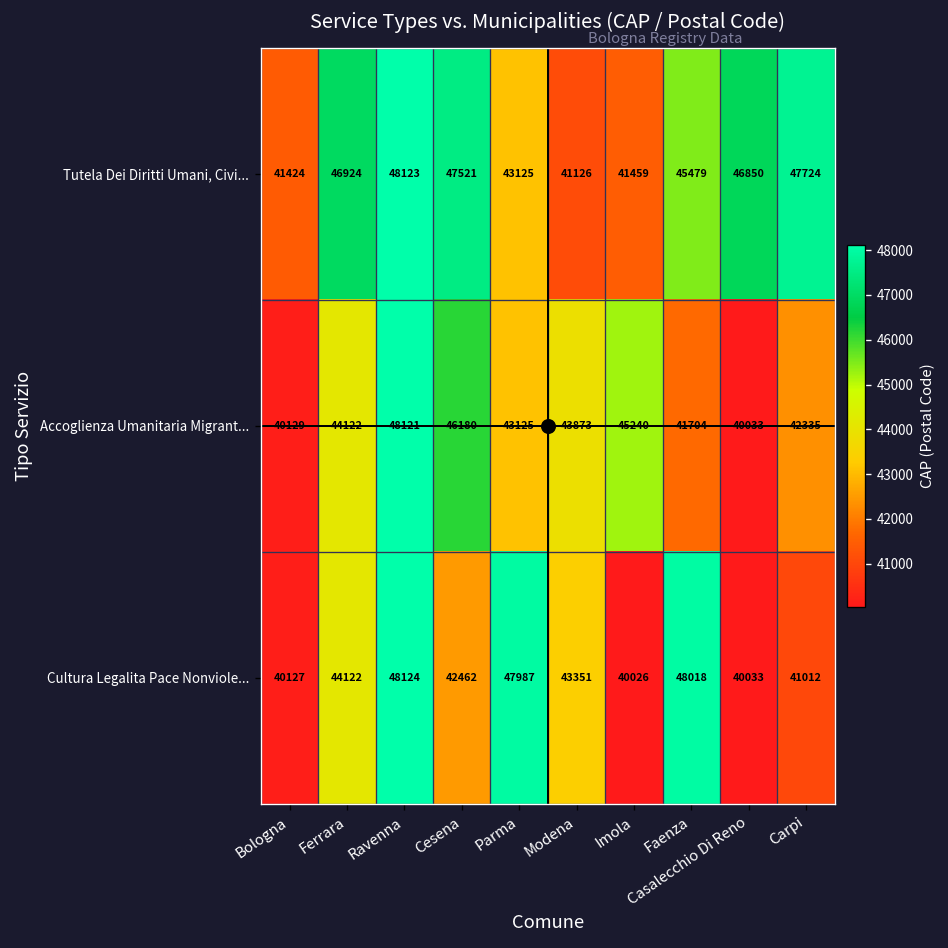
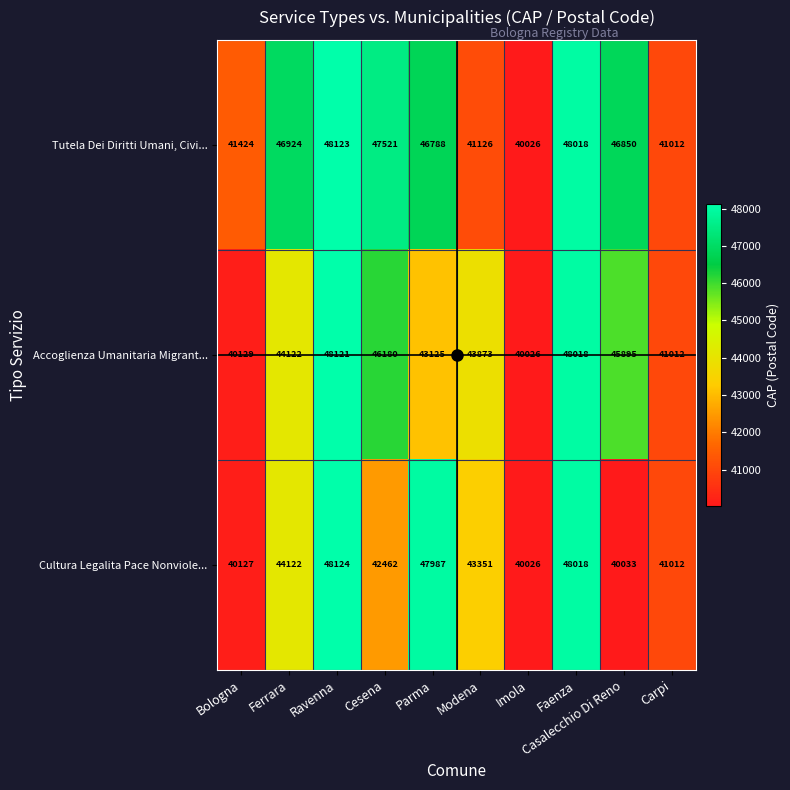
Tutela Dei Diritti Umani, Civi..., Parma: 43125 -> 46788
Tutela Dei Diritti Umani, Civi..., Imola: 41459 -> 40026
Tutela Dei Diritti Umani, Civi..., Faenza: 45479 -> 48018
Tutela Dei Diritti Umani, Civi..., Carpi: 47724 -> 41012
Accoglienza Umanitaria Migrant..., Imola: 45240 -> 40026
Accoglienza Umanitaria Migrant..., Faenza: 41704 -> 48018
Accoglienza Umanitaria Migrant..., Casalecchio Di Reno: 40033 -> 45895
Accoglienza Umanitaria Migrant..., Carpi: 42335 -> 41012
